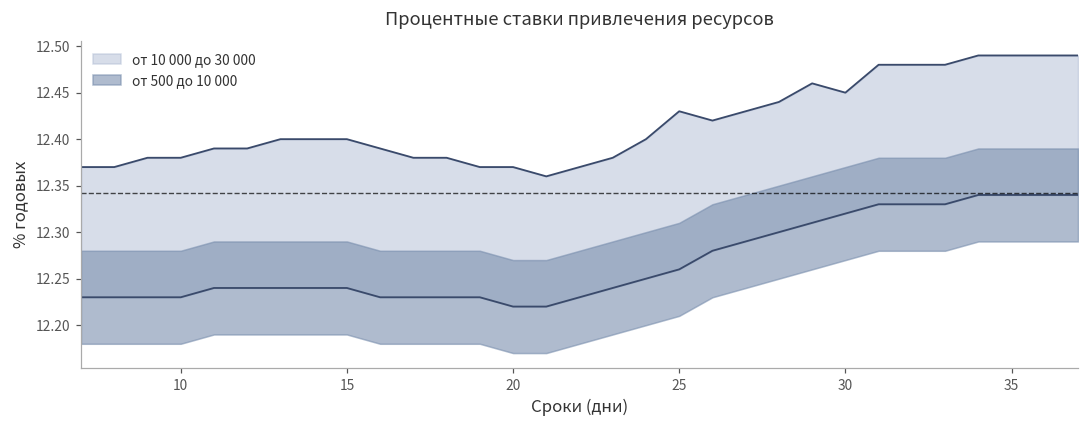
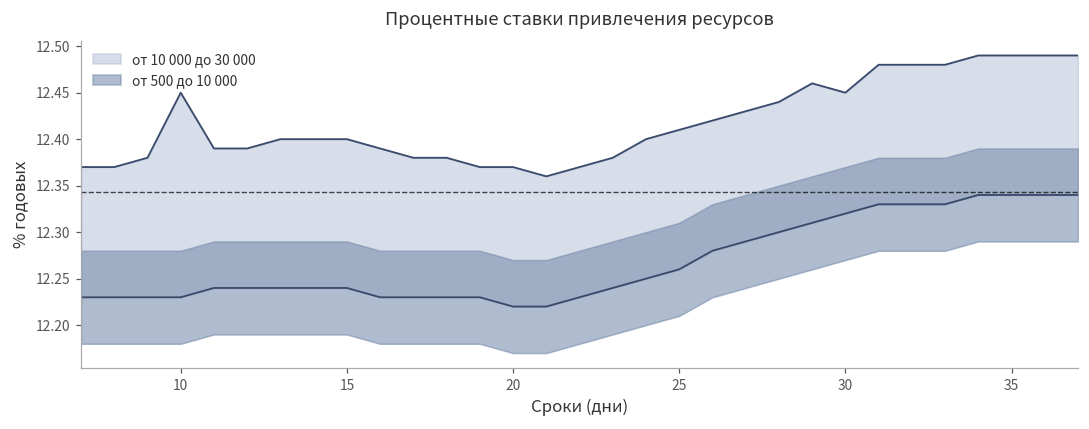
от 10 000 до 30 000, 10: 12.38 -> 12.45
от 10 000 до 30 000, 25: 12.43 -> 12.41
